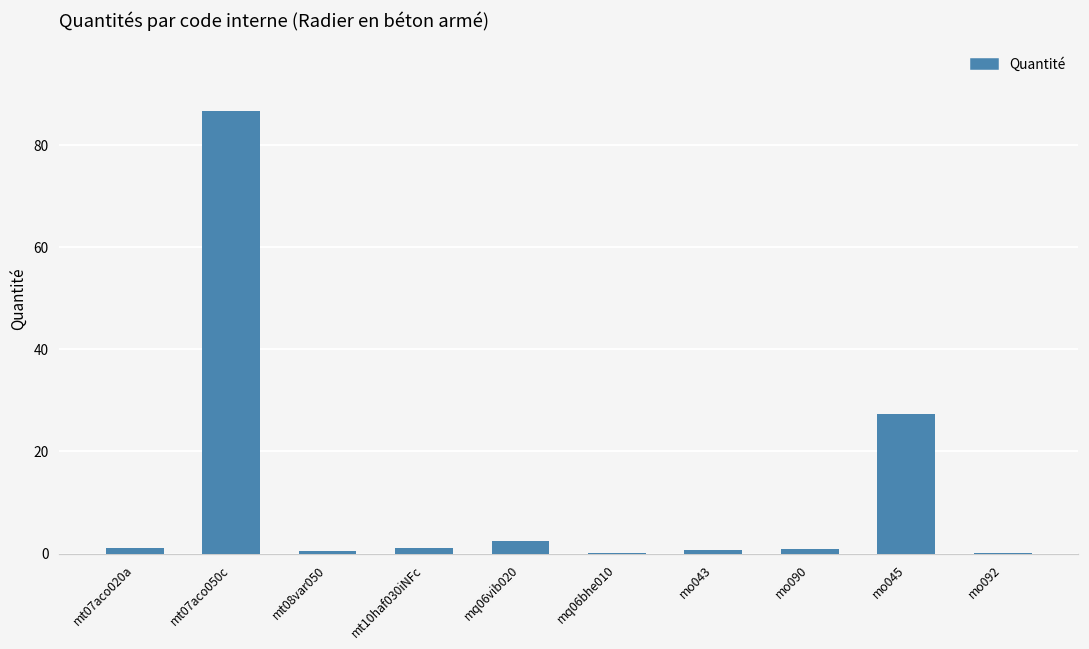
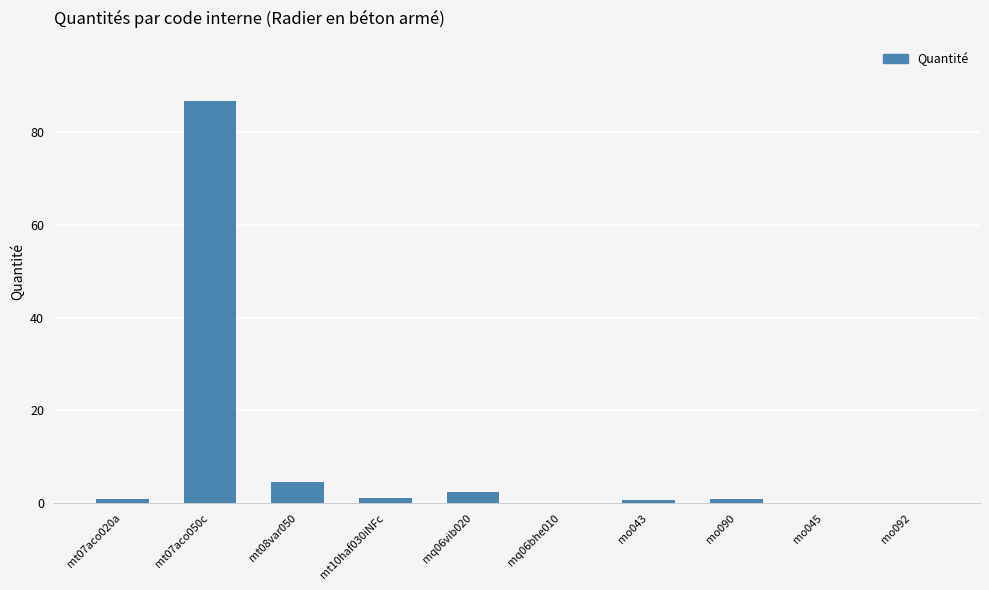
mt08var050: 0 -> 4
mo045: 27 -> 0
